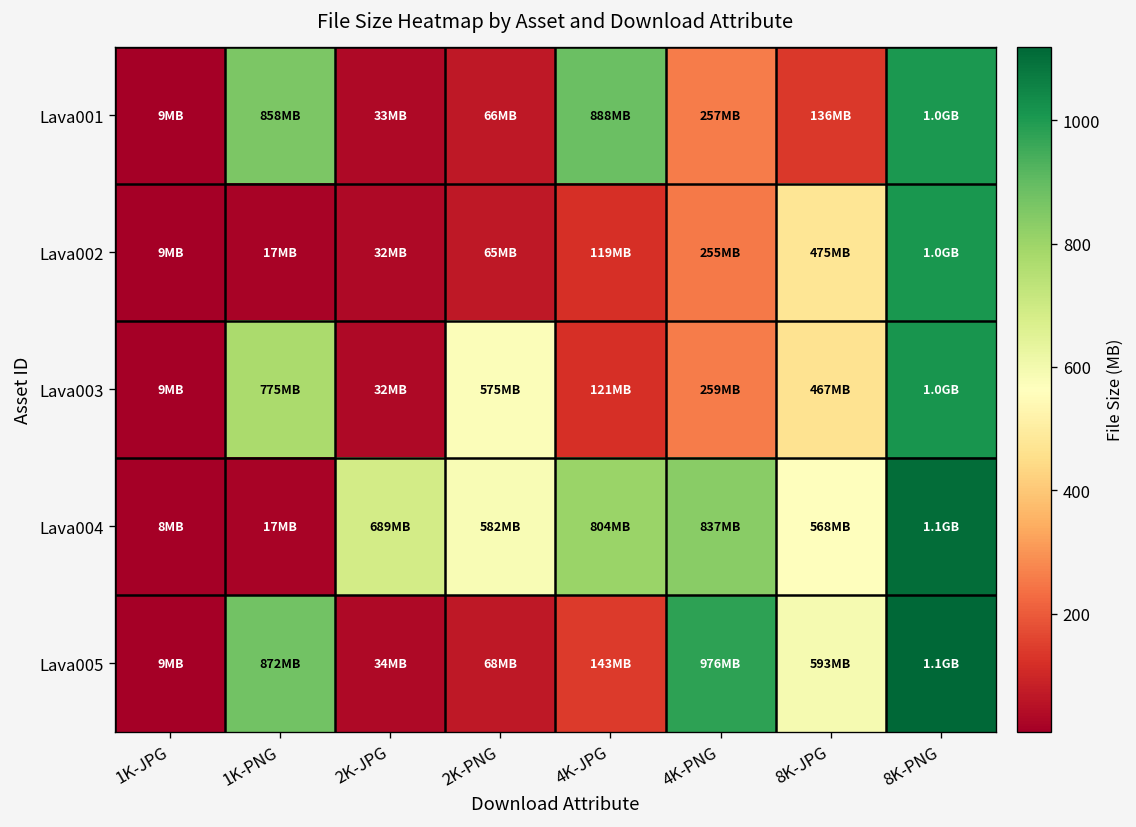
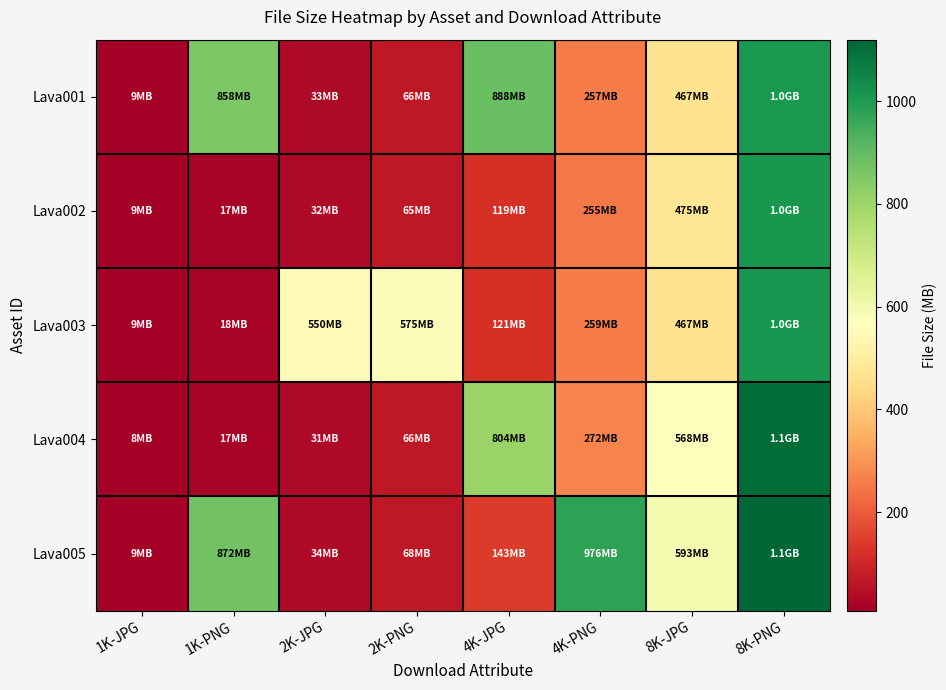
Lava001, 8K-JPG: 136 -> 467
Lava003, 1K-PNG: 775 -> 18
Lava003, 2K-JPG: 32 -> 550
Lava004, 2K-JPG: 689 -> 31
Lava004, 2K-PNG: 582 -> 66
Lava004, 4K-PNG: 837 -> 272
